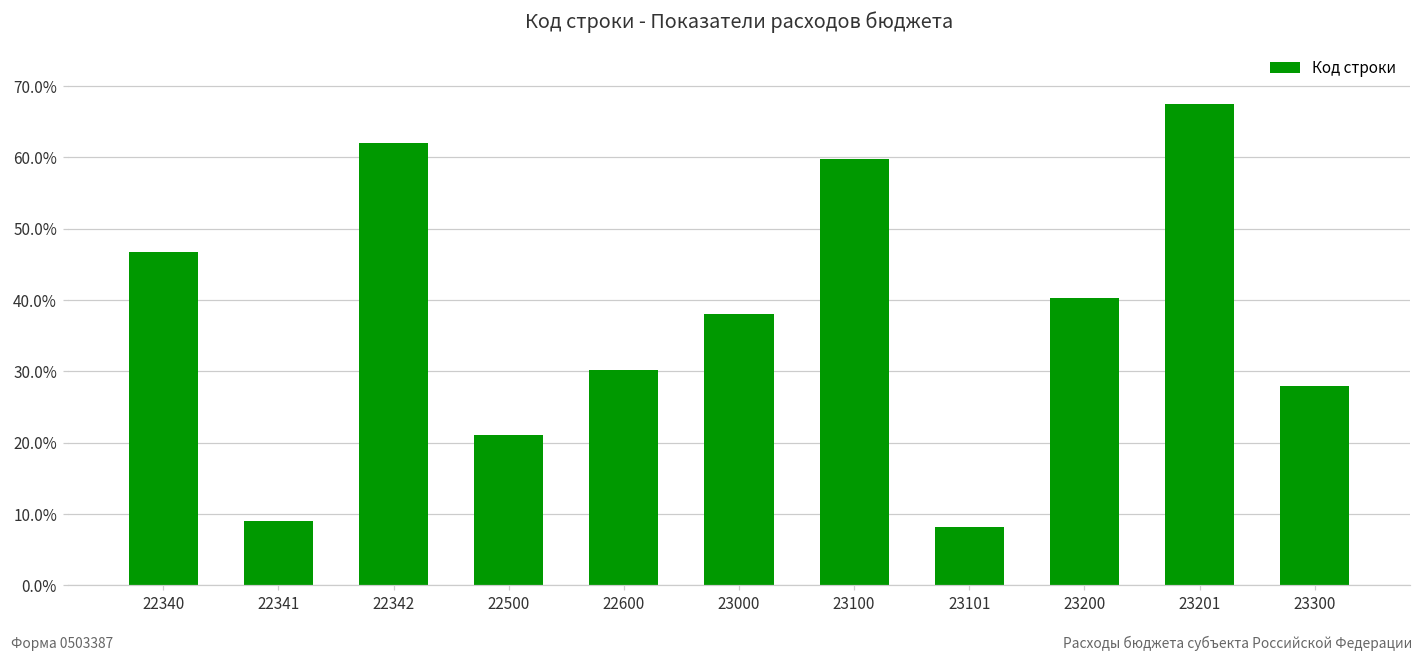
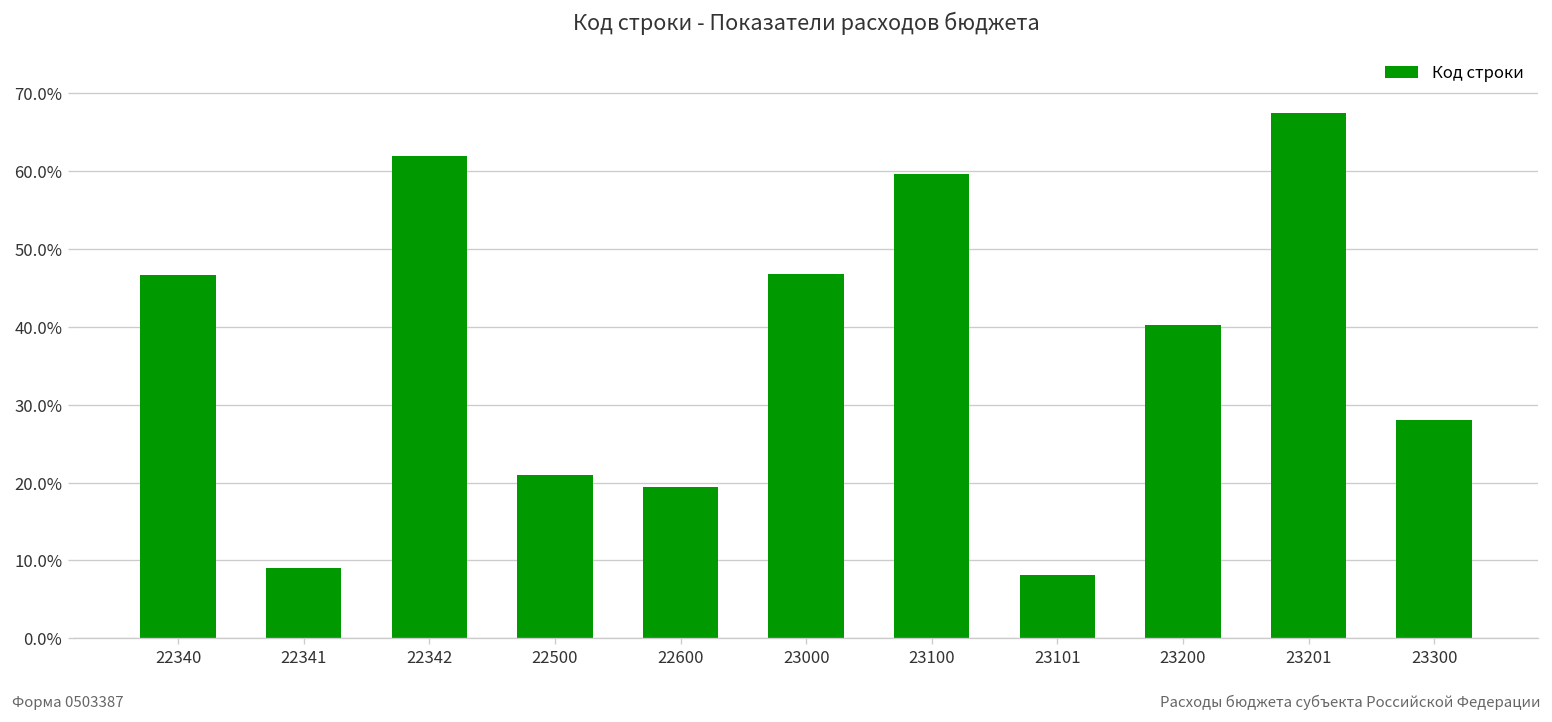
22600: 30% -> 19%
23000: 38% -> 47%
